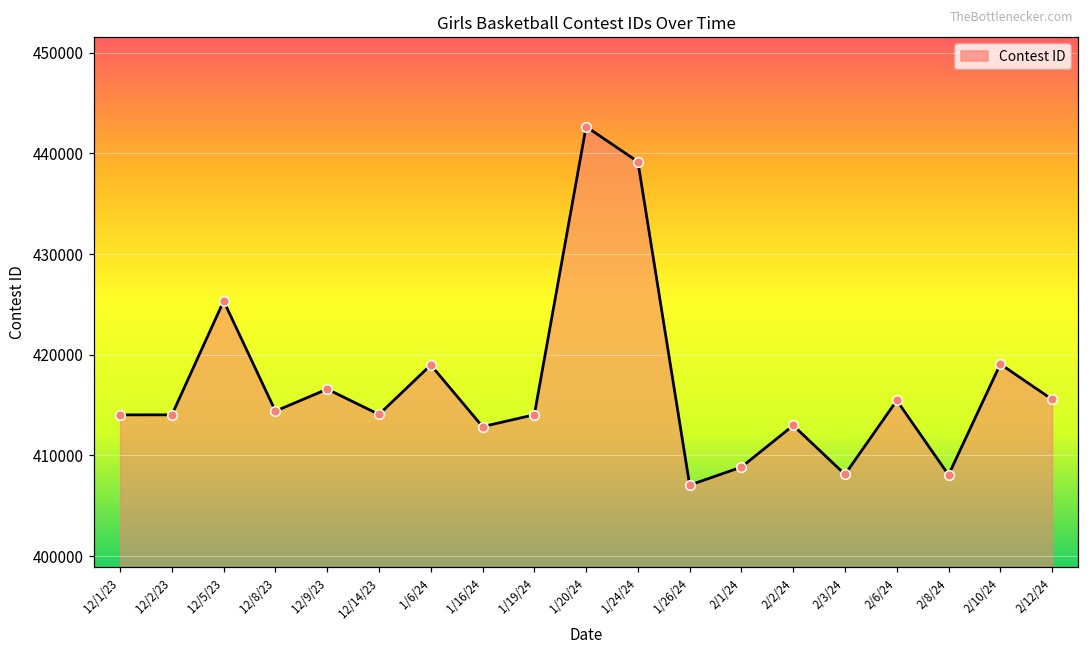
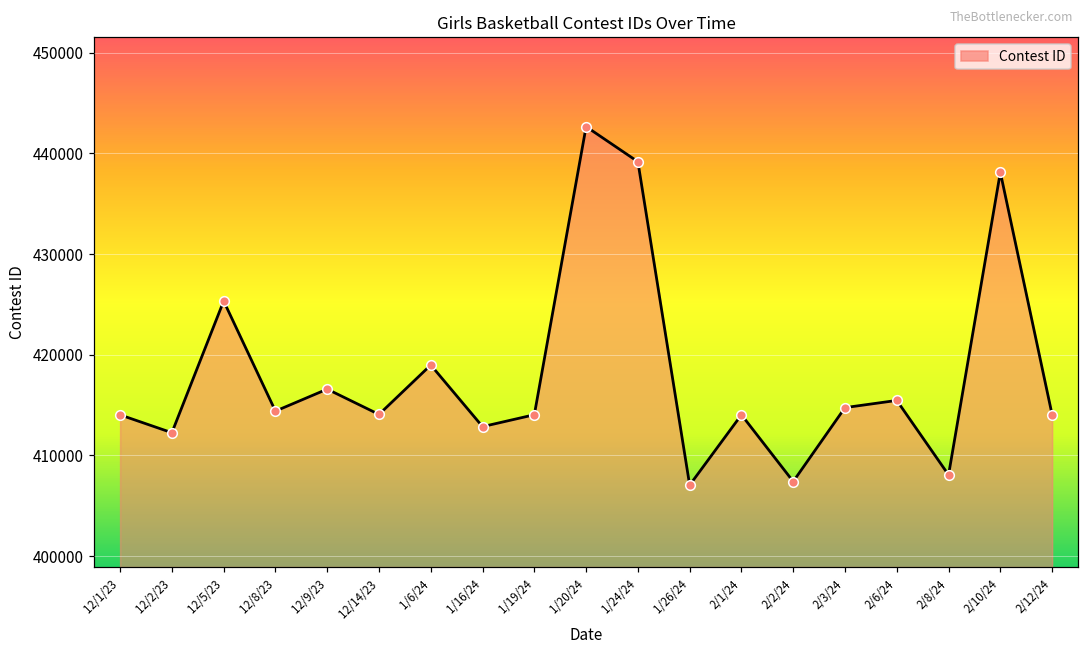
12/2/23: 414000 -> 412000
2/1/24: 409000 -> 414000
2/2/24: 413000 -> 407000
2/3/24: 408000 -> 415000
2/10/24: 419000 -> 438000
2/12/24: 416000 -> 414000
